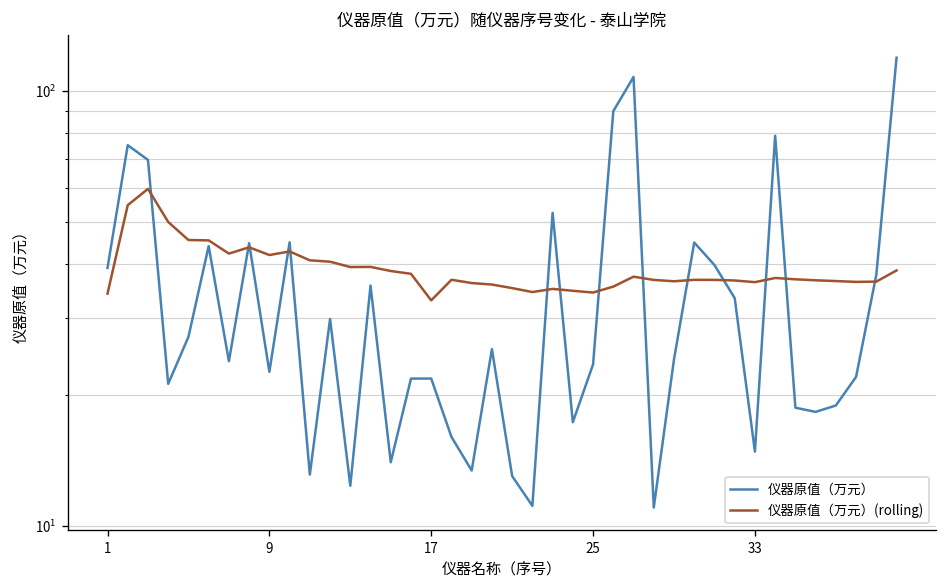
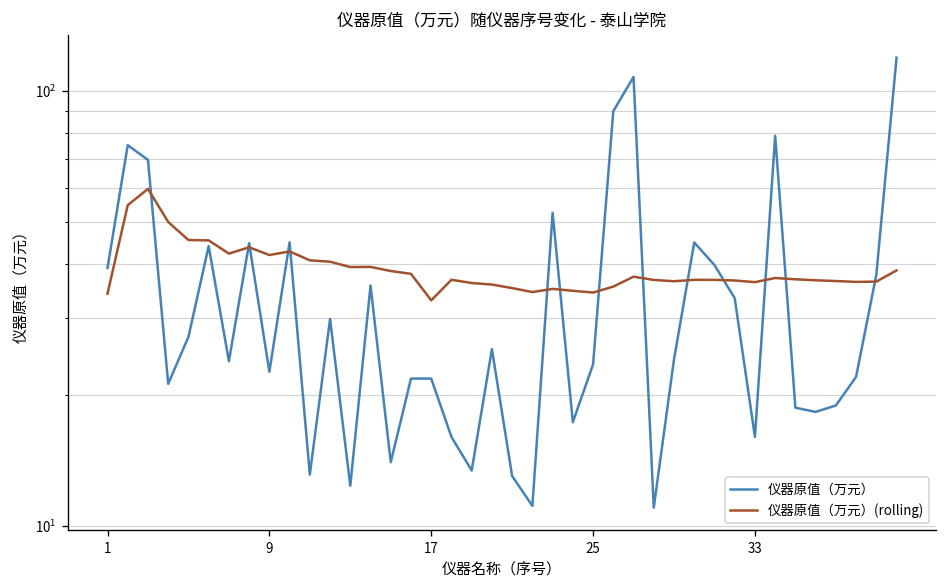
仪器原值（万元）, 33: 14.8 -> 16
